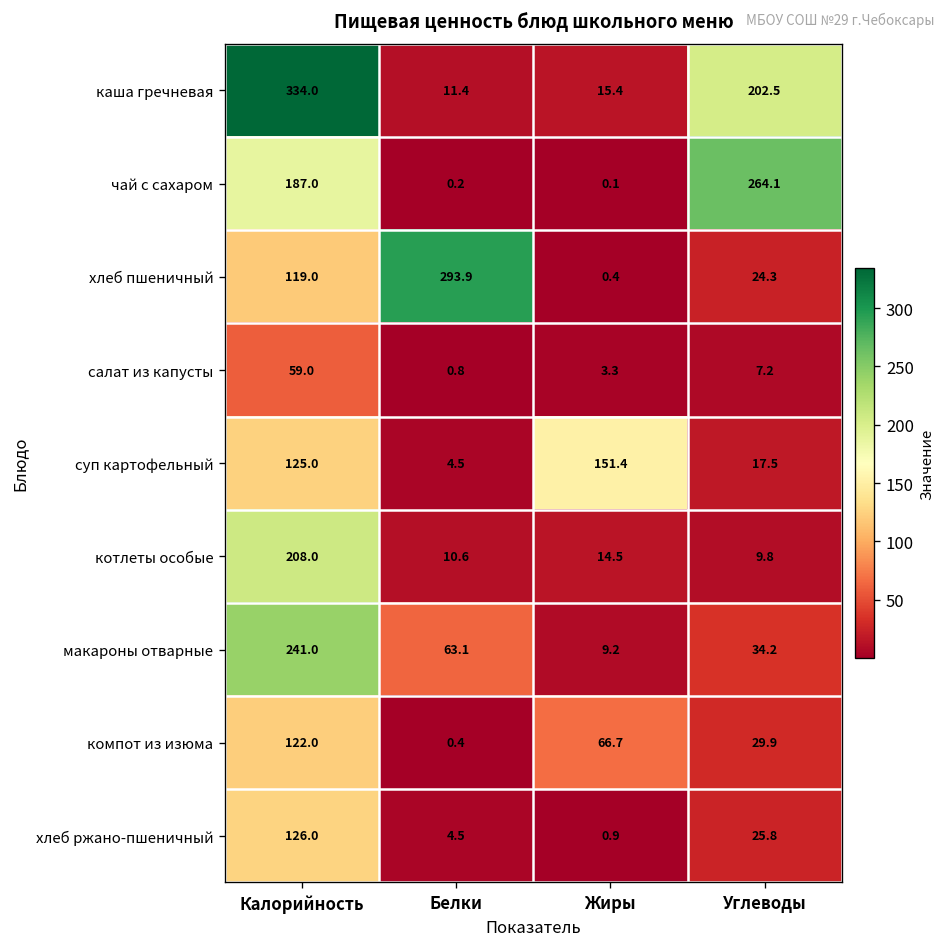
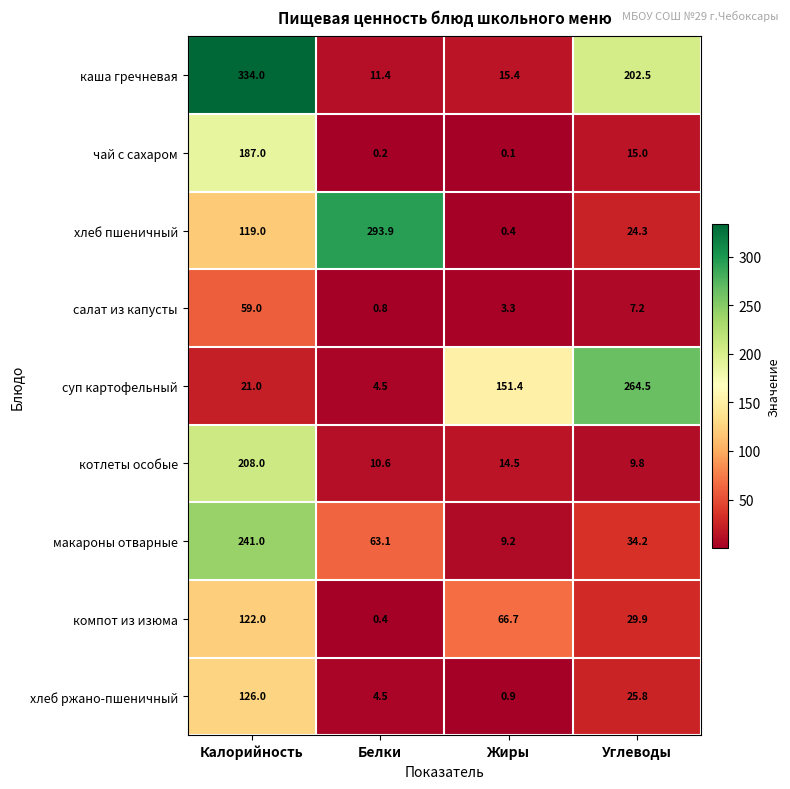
чай с сахаром, Углеводы: 264.1 -> 15.0
суп картофельный, Калорийность: 125.0 -> 21.0
суп картофельный, Углеводы: 17.5 -> 264.5
